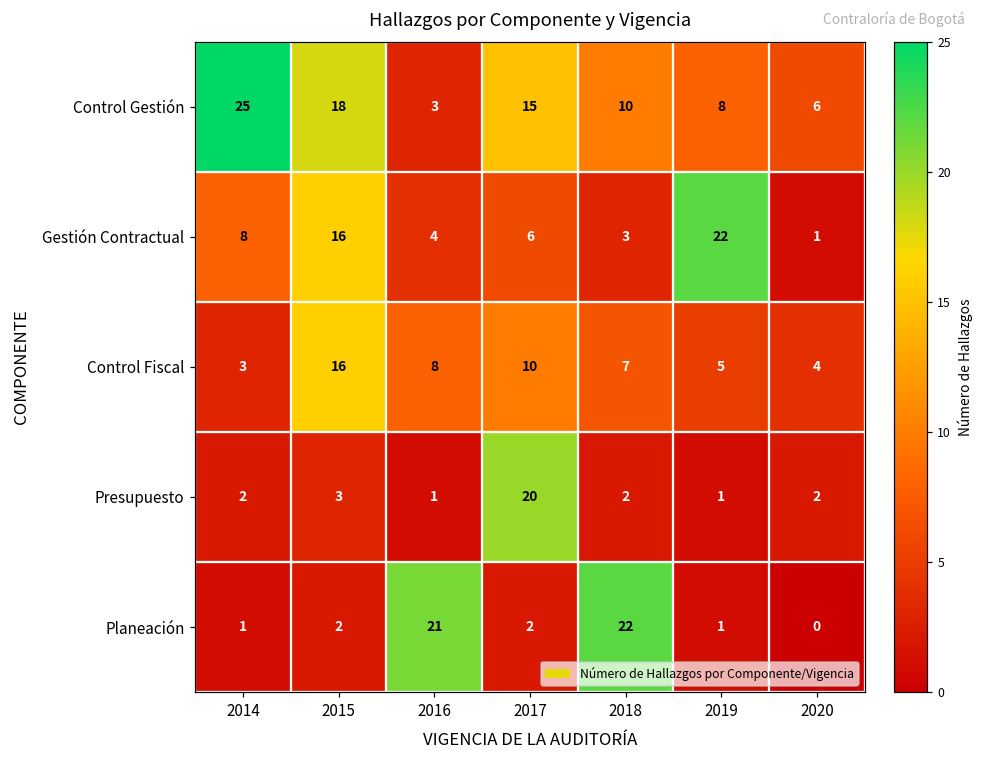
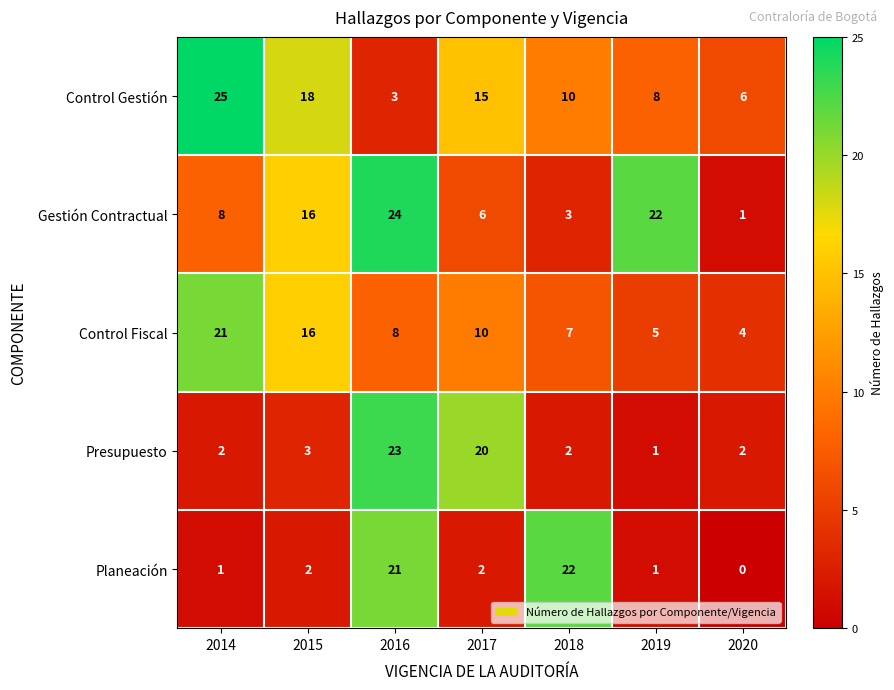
Gestión Contractual, 2016: 4 -> 24
Control Fiscal, 2014: 3 -> 21
Presupuesto, 2016: 1 -> 23
